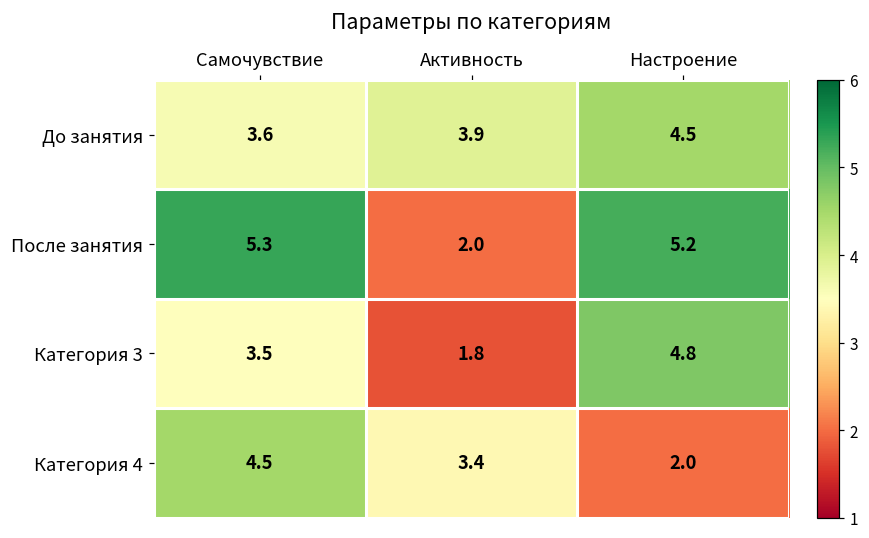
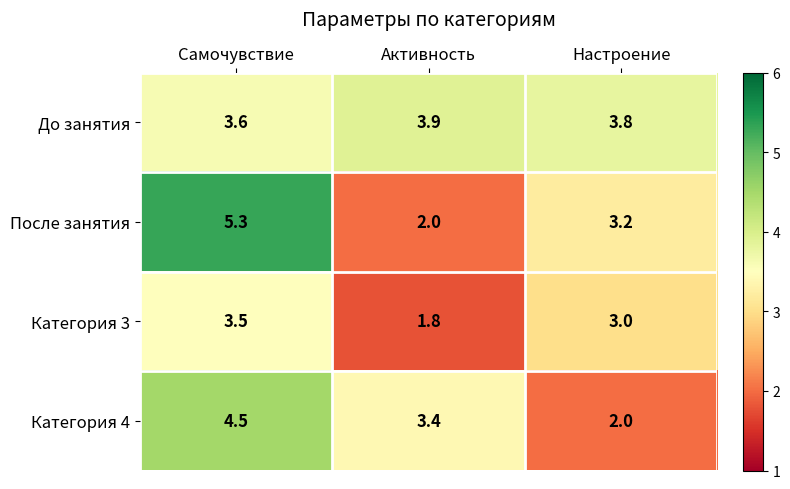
До занятия, Настроение: 4.5 -> 3.8
После занятия, Настроение: 5.2 -> 3.2
Категория 3, Настроение: 4.8 -> 3.0
